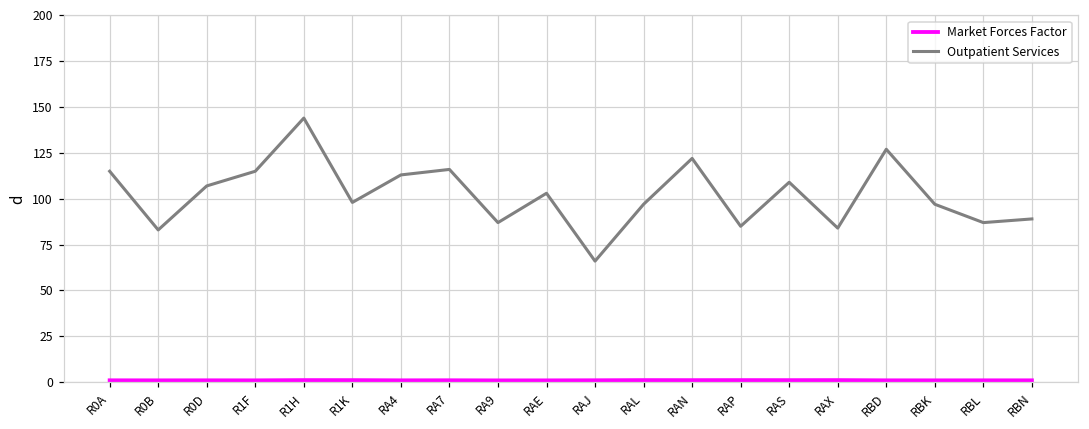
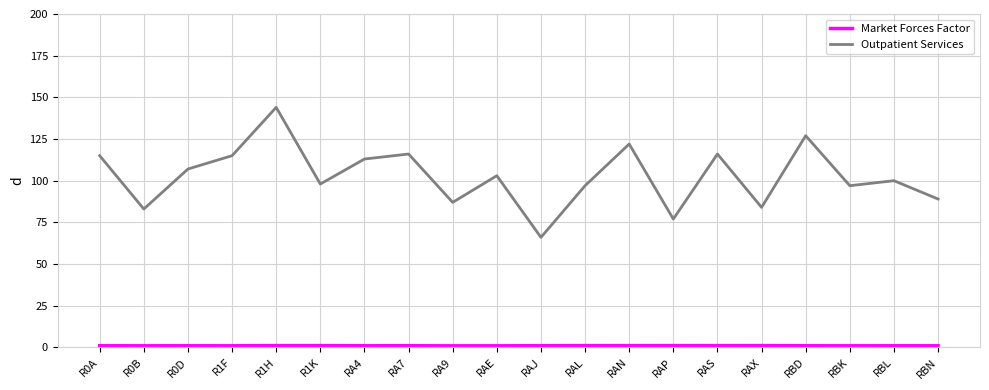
Outpatient Services, RAP: 85 -> 77
Outpatient Services, RAS: 109 -> 116
Outpatient Services, RBL: 87 -> 100
